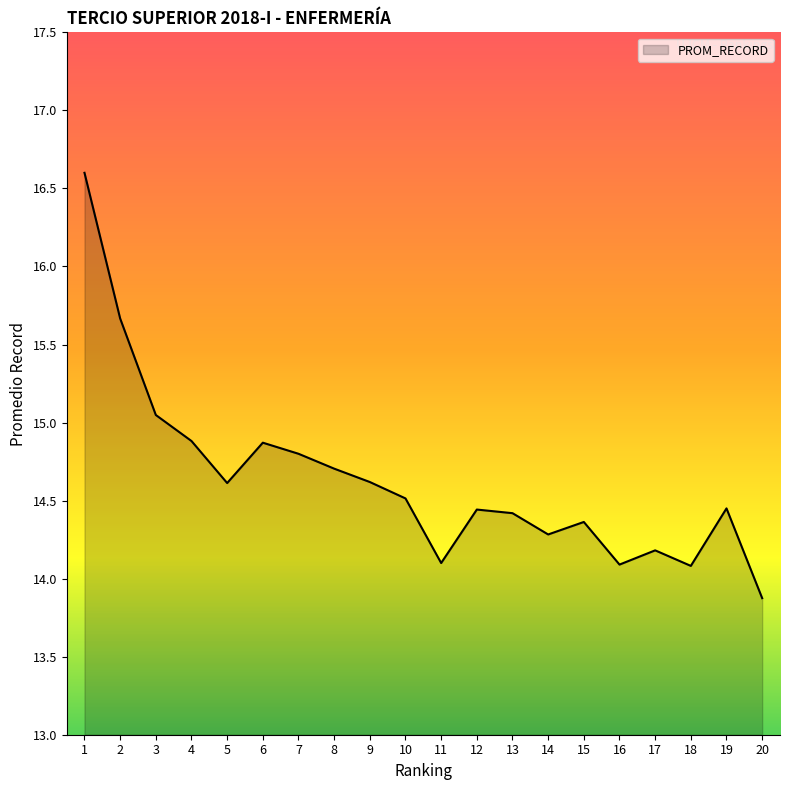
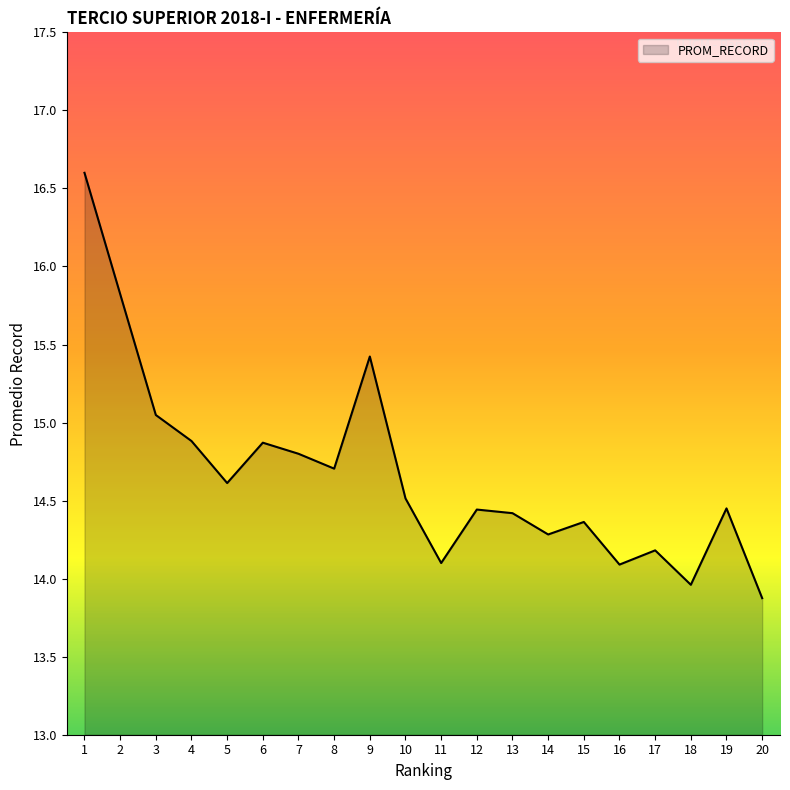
2: 15.67 -> 15.82
9: 14.62 -> 15.42
18: 14.08 -> 13.96
